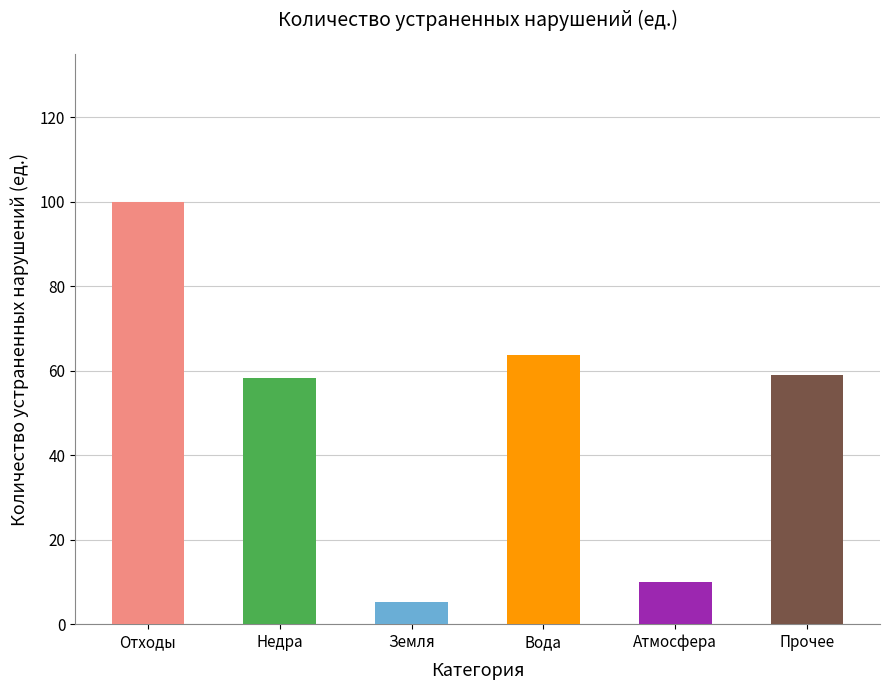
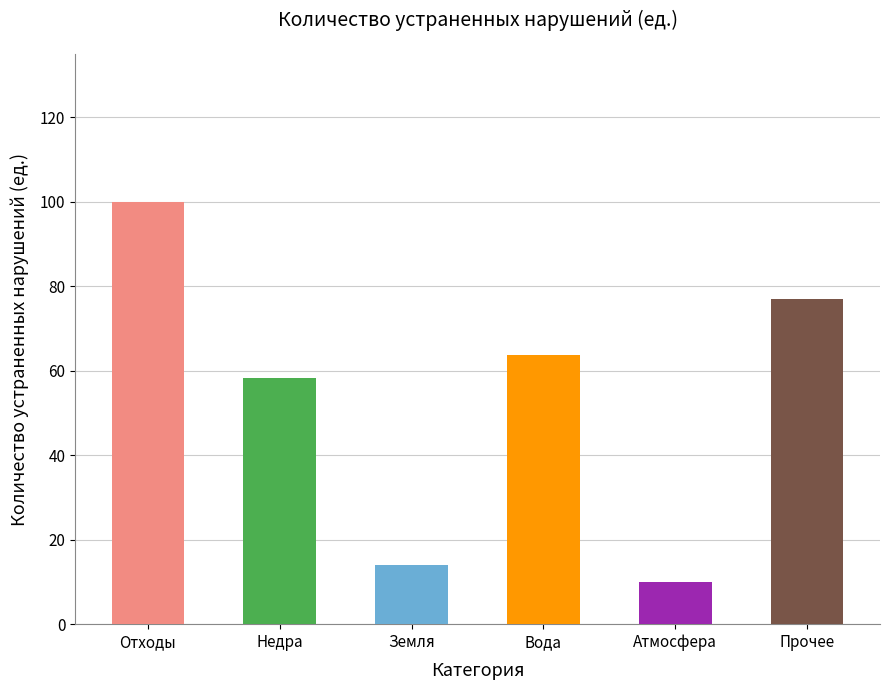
Земля: 5 -> 14
Прочее: 59 -> 77
